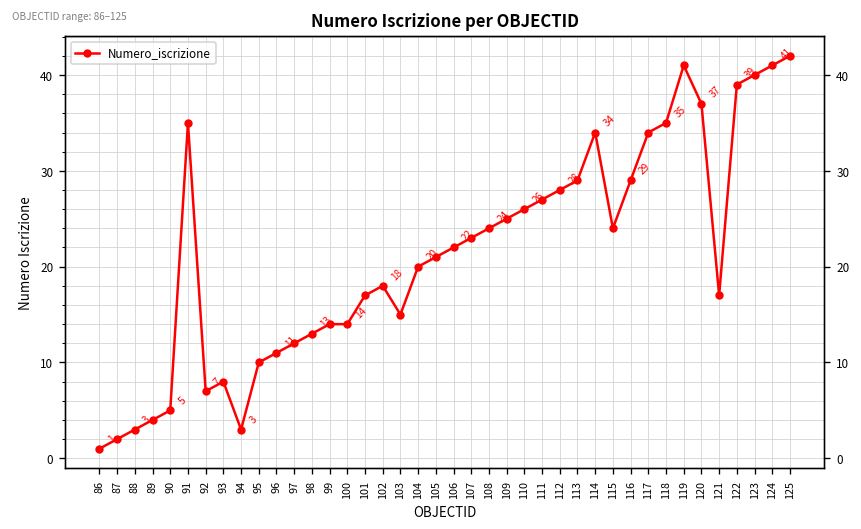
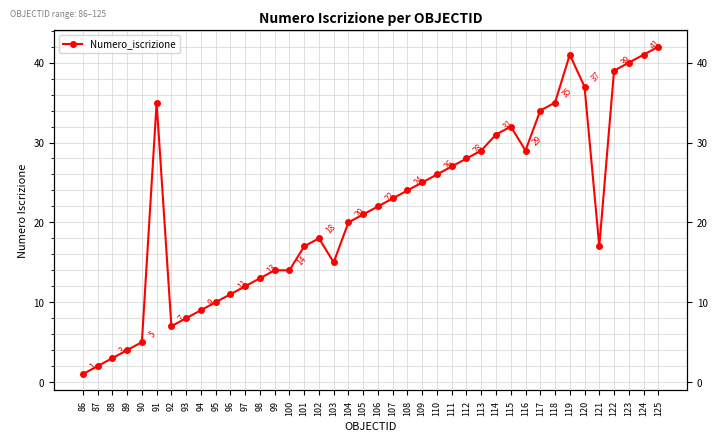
94: 3 -> 9
114: 34 -> 31
115: 24 -> 32
